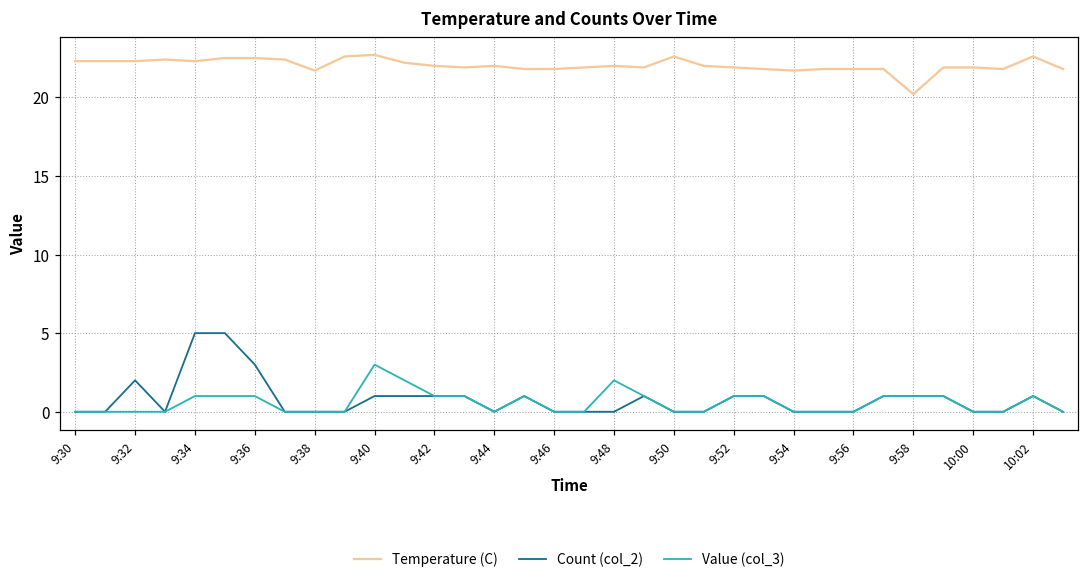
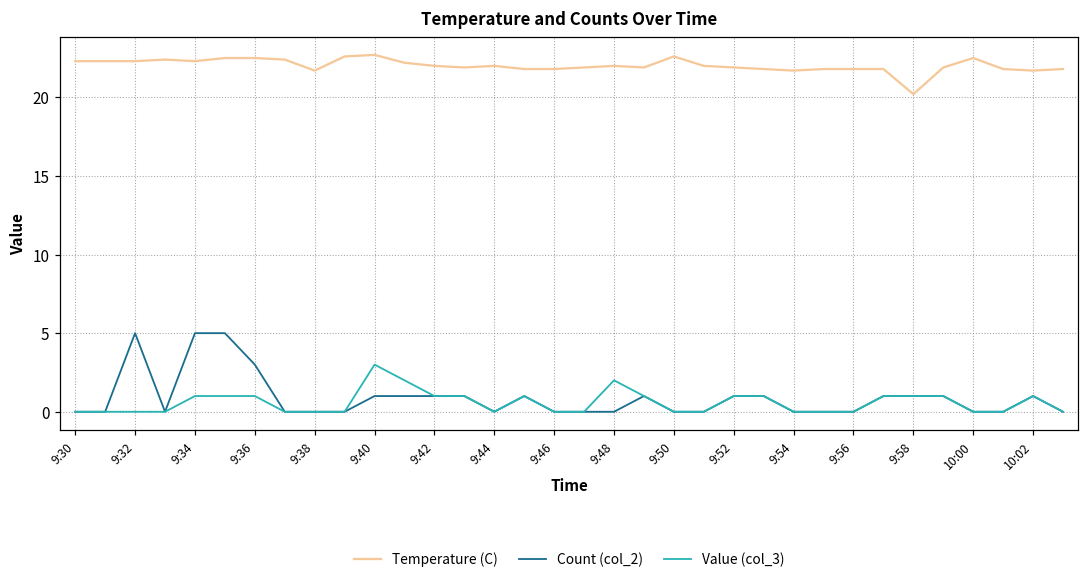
Count (col_2), 9:32: 2 -> 5
Temperature (C), 10:00: 21.9 -> 22.5
Temperature (C), 10:02: 22.6 -> 21.7
